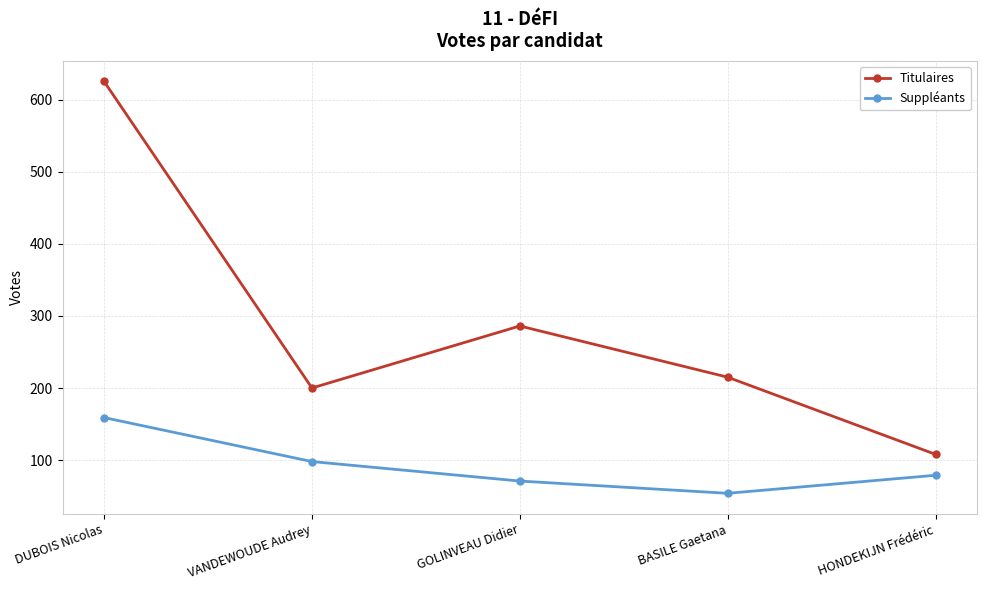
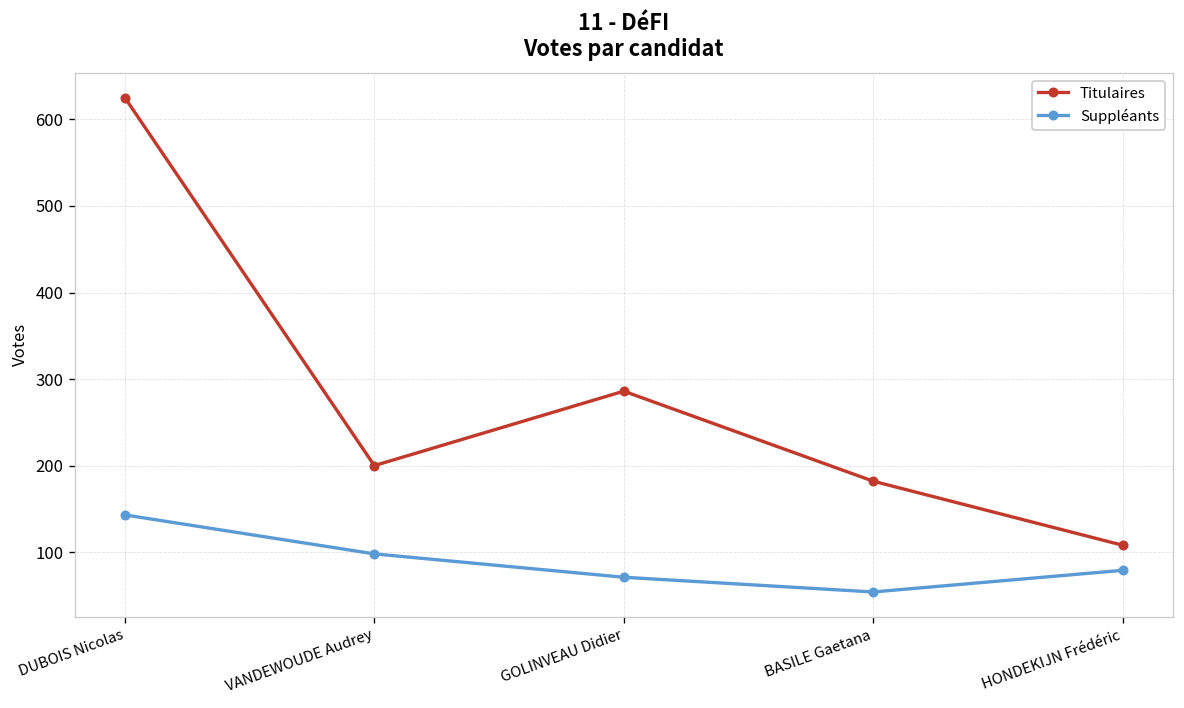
Suppléants, DUBOIS Nicolas: 160 -> 140
Titulaires, BASILE Gaetana: 220 -> 180
